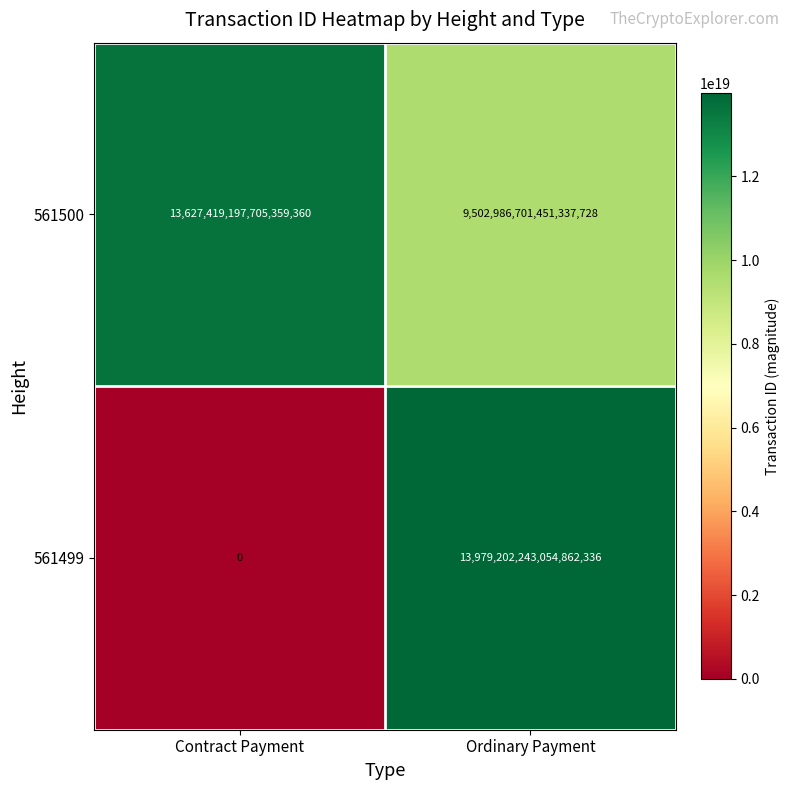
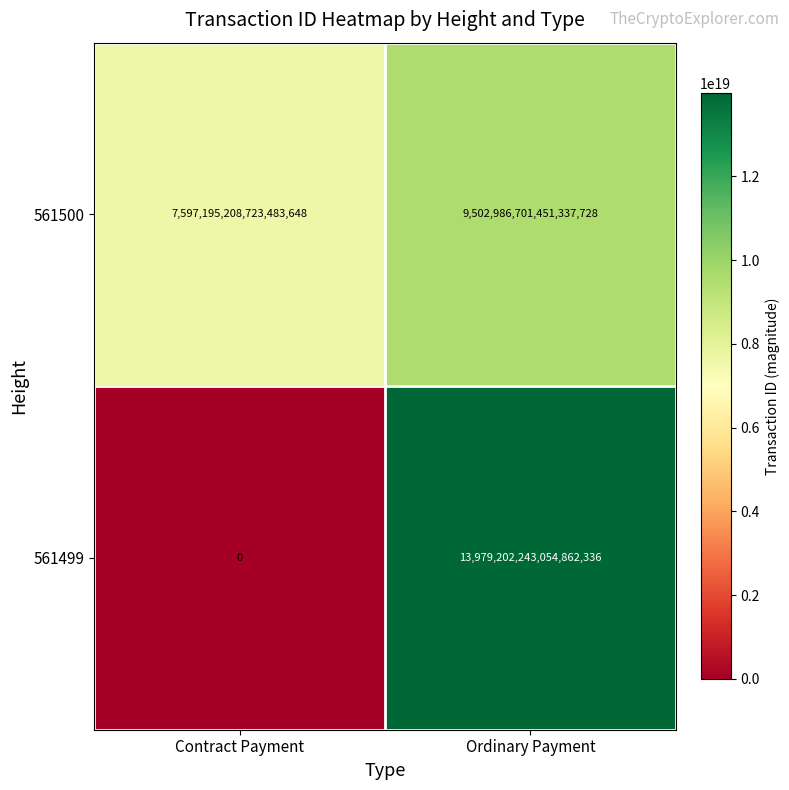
561500, Contract Payment: 13,627,419,197,705,359,360 -> 7,597,195,208,723,483,648
